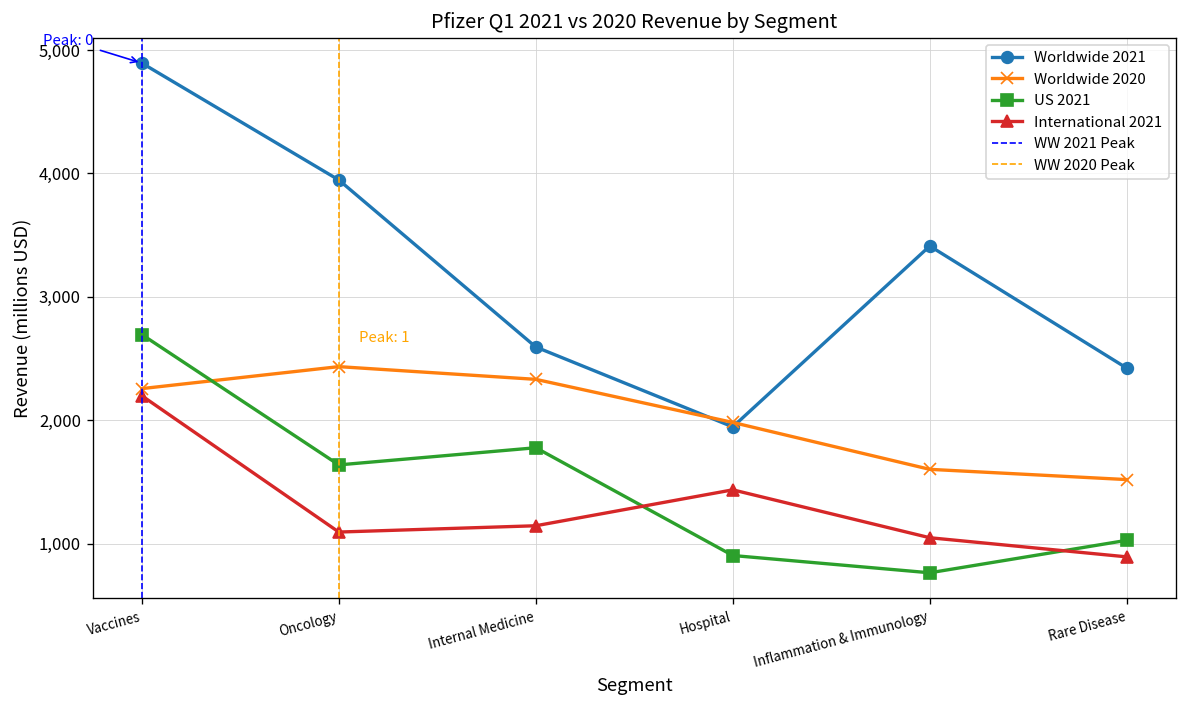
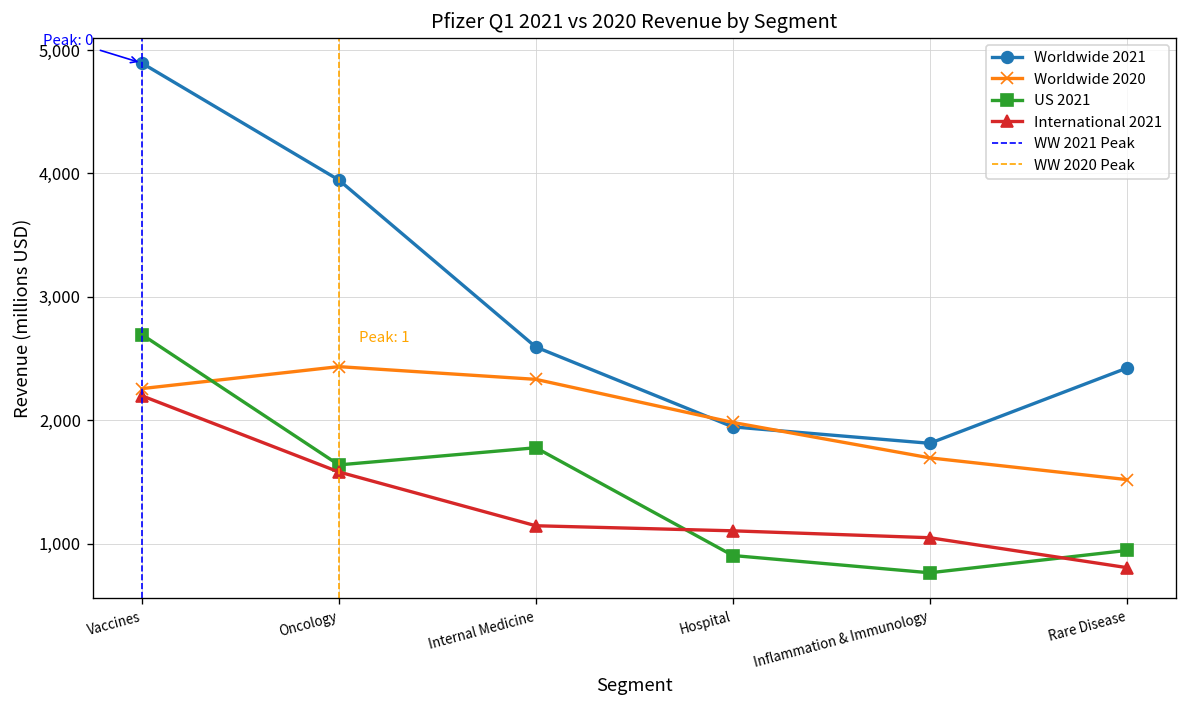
International 2021, Oncology: 1,100 -> 1,580
International 2021, Hospital: 1,440 -> 1,110
Worldwide 2021, Inflammation & Immunology: 3,410 -> 1,810
Worldwide 2020, Inflammation & Immunology: 1,600 -> 1,700
US 2021, Rare Disease: 1,030 -> 950
International 2021, Rare Disease: 890 -> 810
